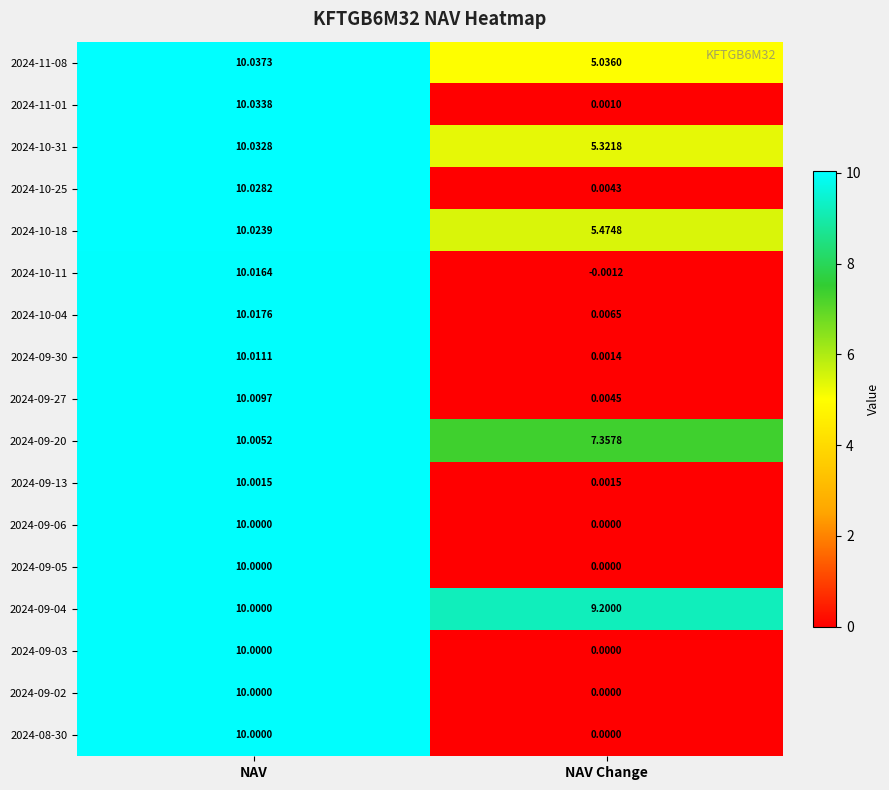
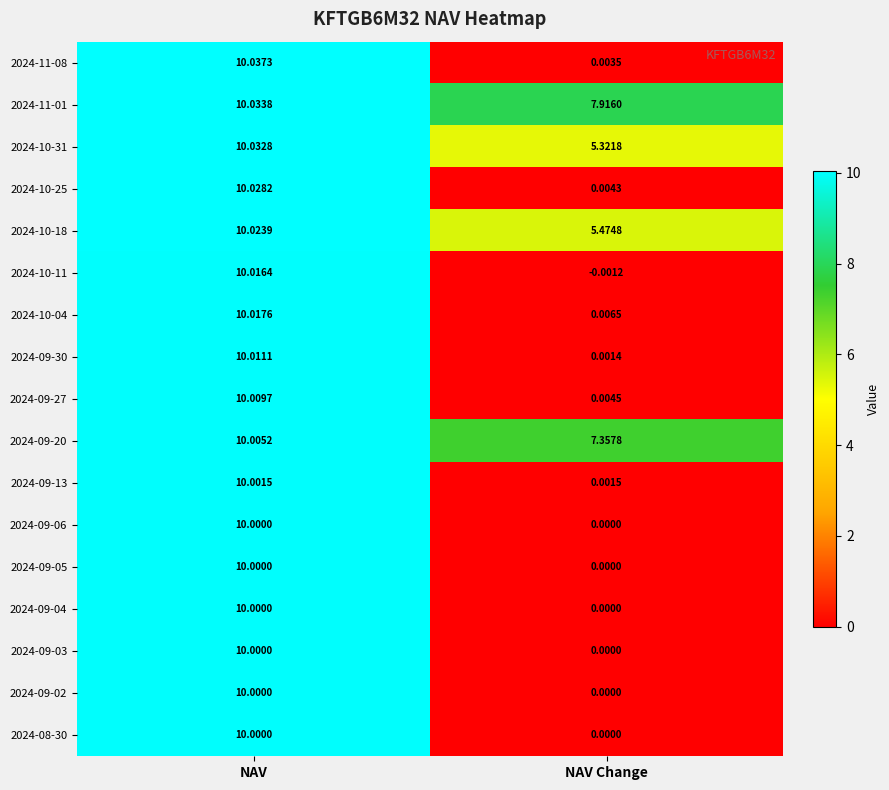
2024-11-08, NAV Change: 5.0360 -> 0.0035
2024-11-01, NAV Change: 0.0010 -> 7.9160
2024-09-04, NAV Change: 9.2000 -> 0.0000
